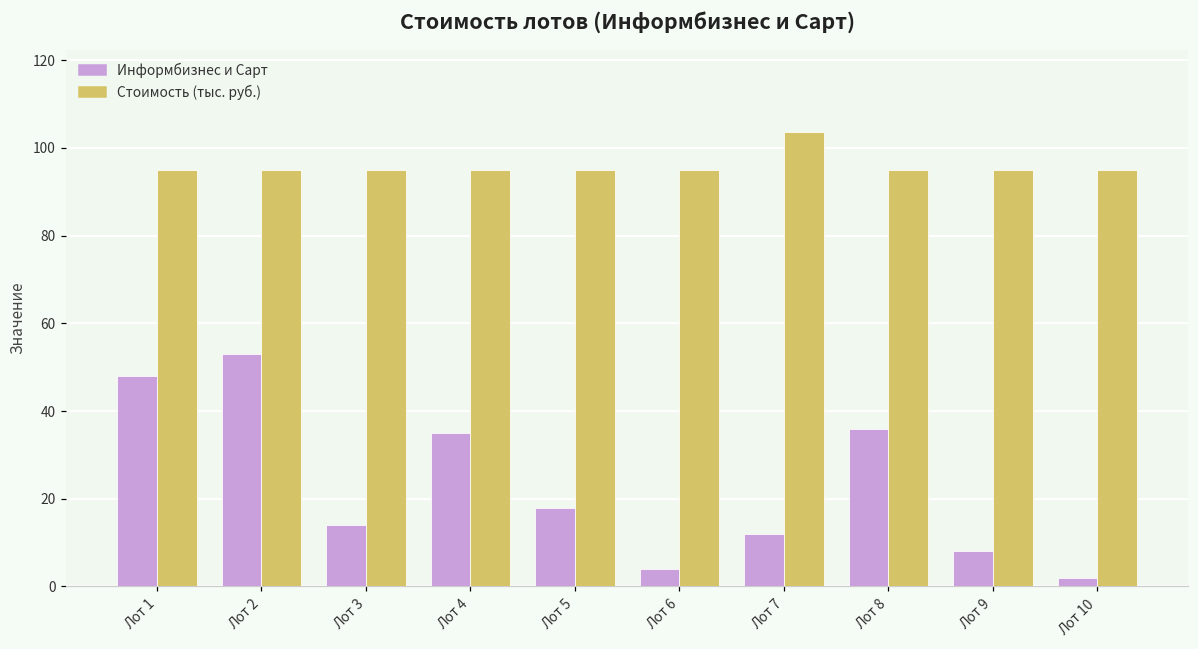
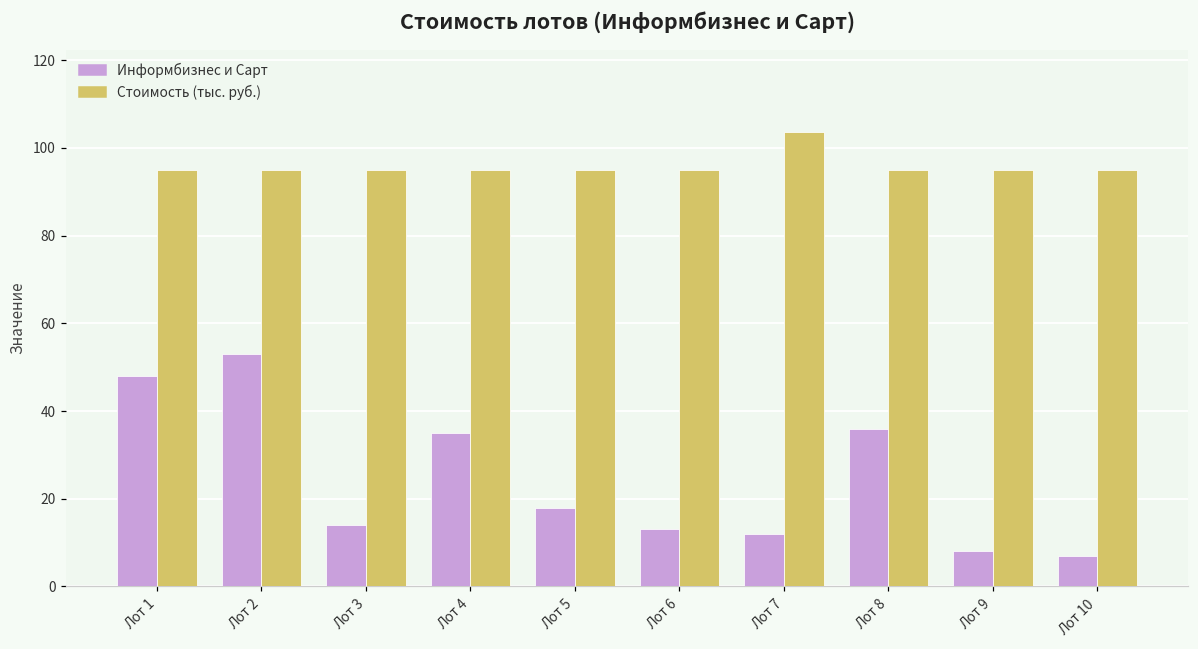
Информбизнес и Сарт, Лот 6: 4 -> 13
Информбизнес и Сарт, Лот 10: 2 -> 7
